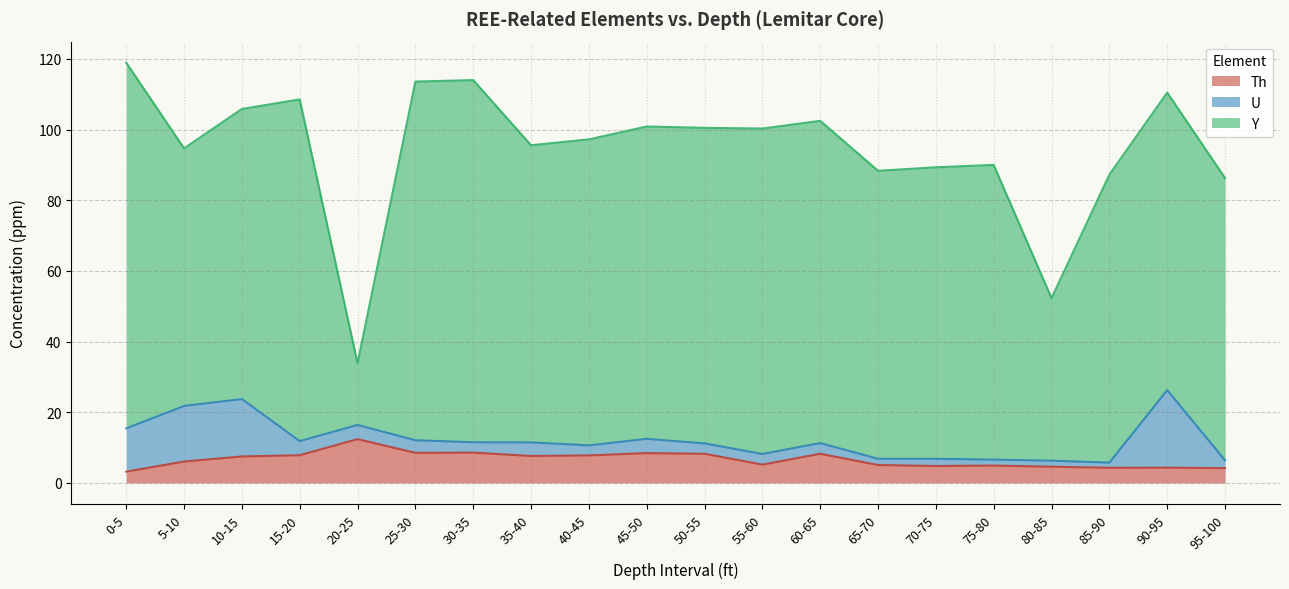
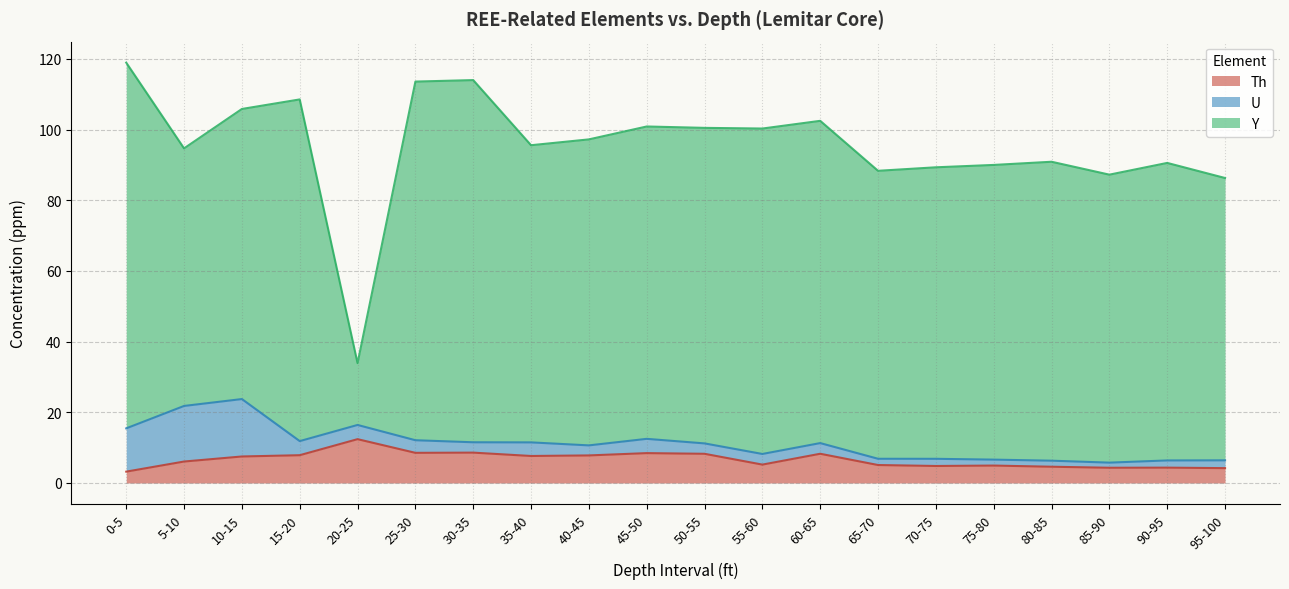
Y, 80-85: 46 -> 85
U, 90-95: 22 -> 2
